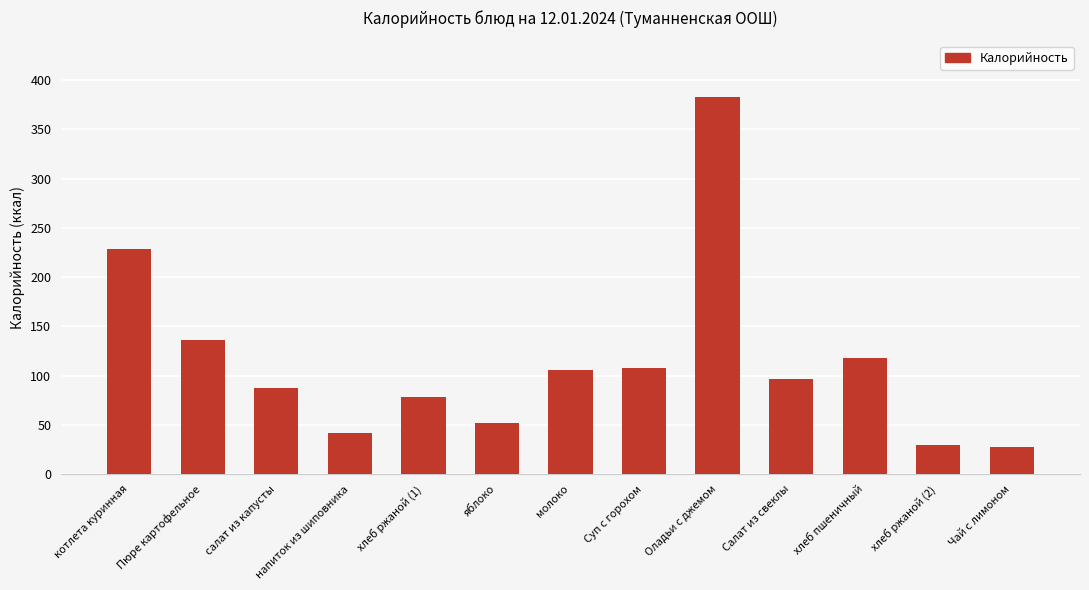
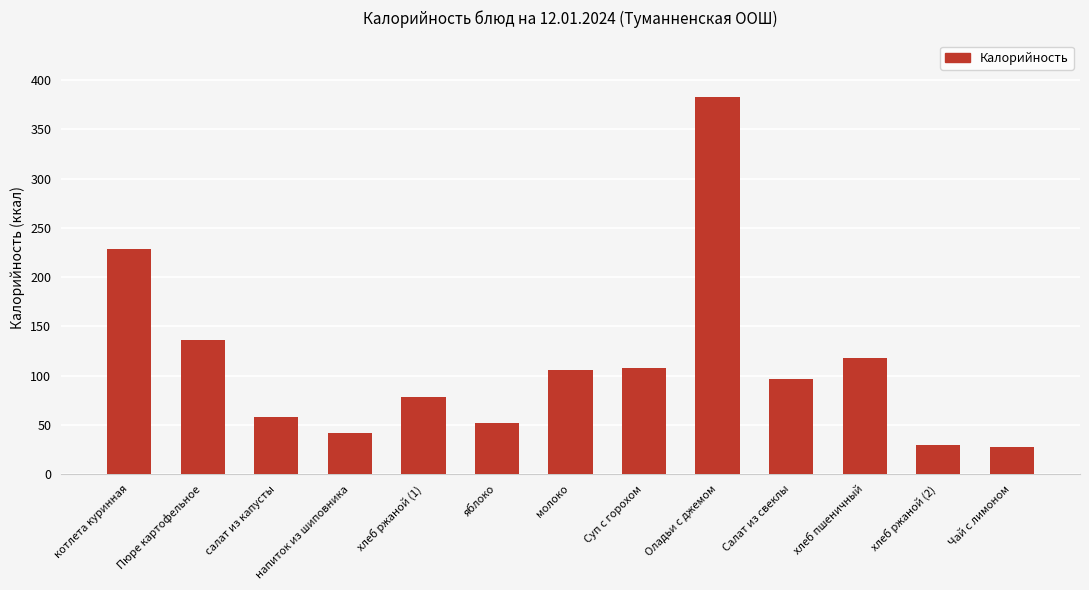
салат из капусты: 90 -> 60
